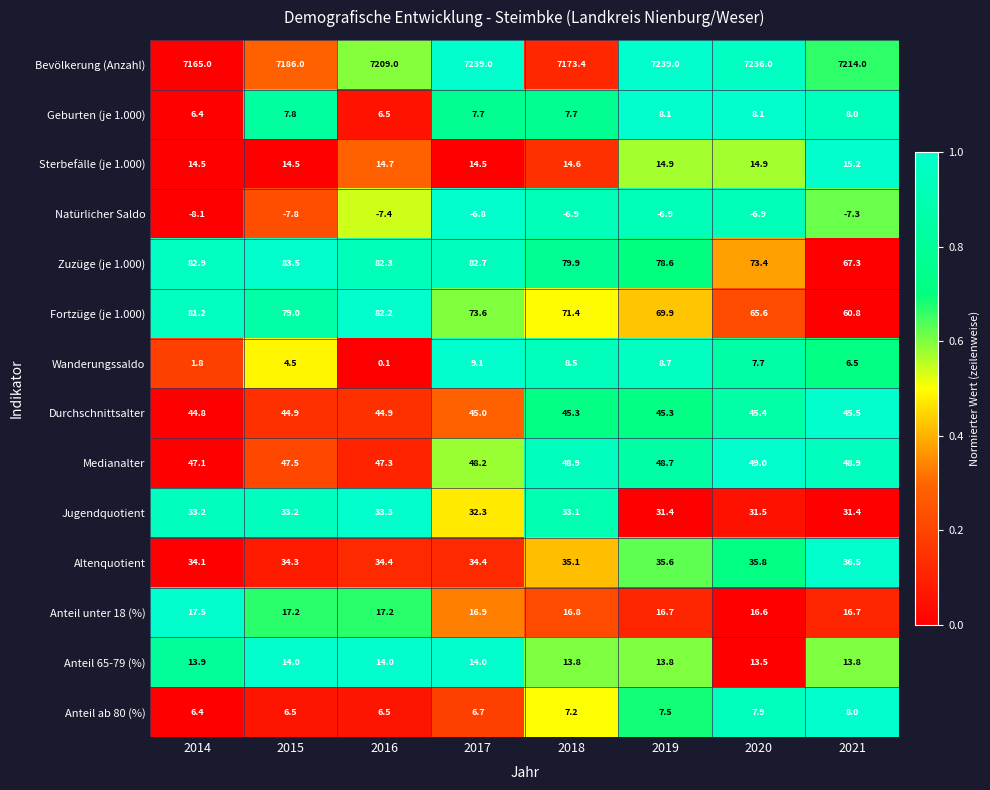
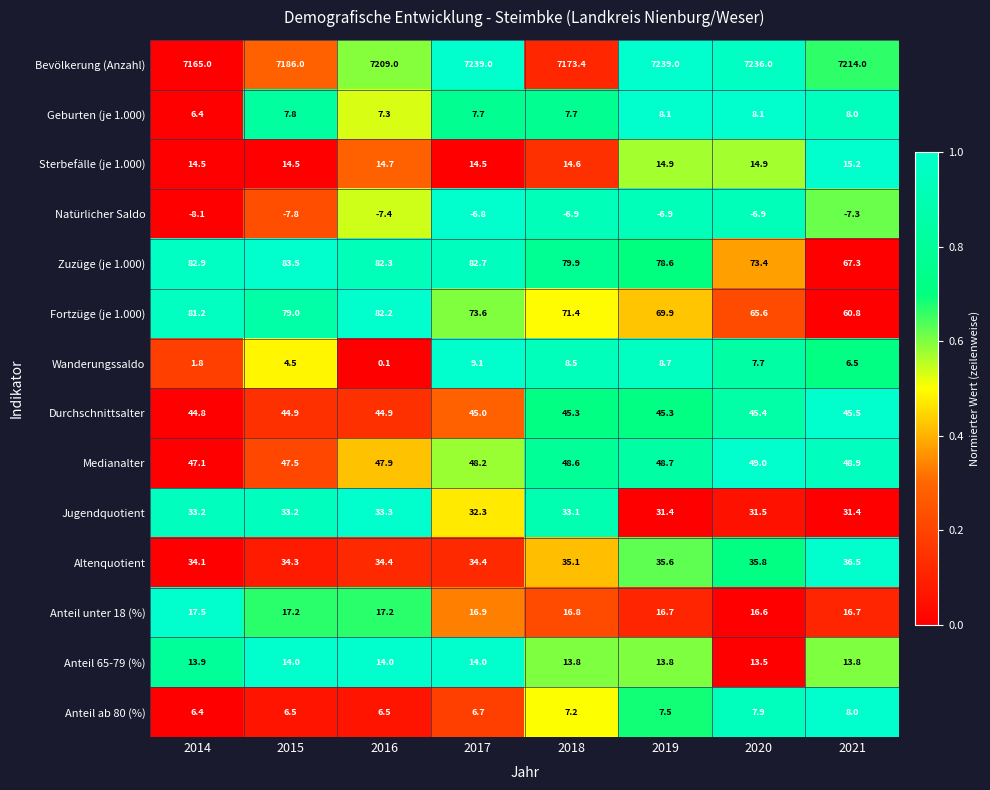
Geburten (je 1.000), 2016: 6.5 -> 7.3
Medianalter, 2016: 47.3 -> 47.9
Medianalter, 2018: 48.9 -> 48.6
